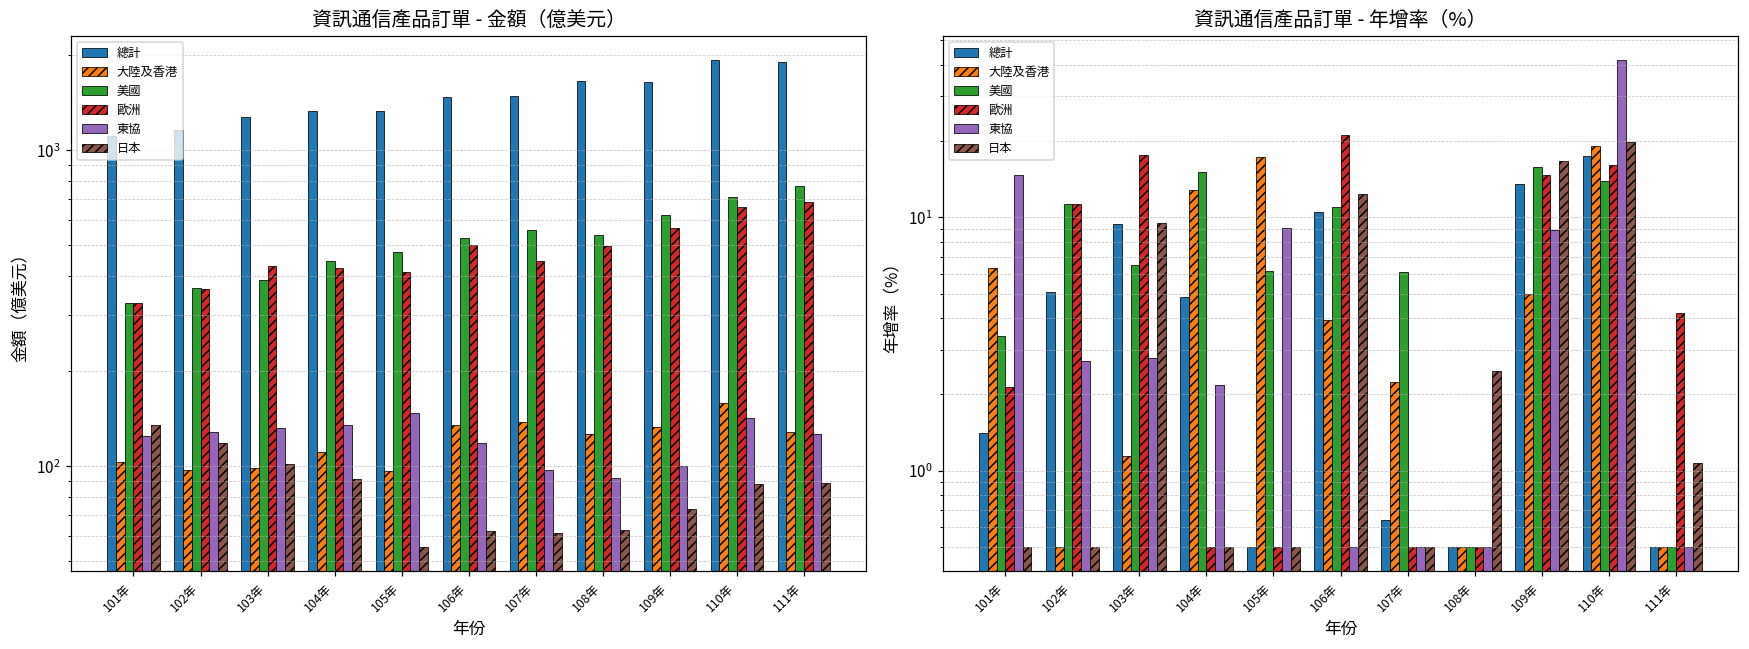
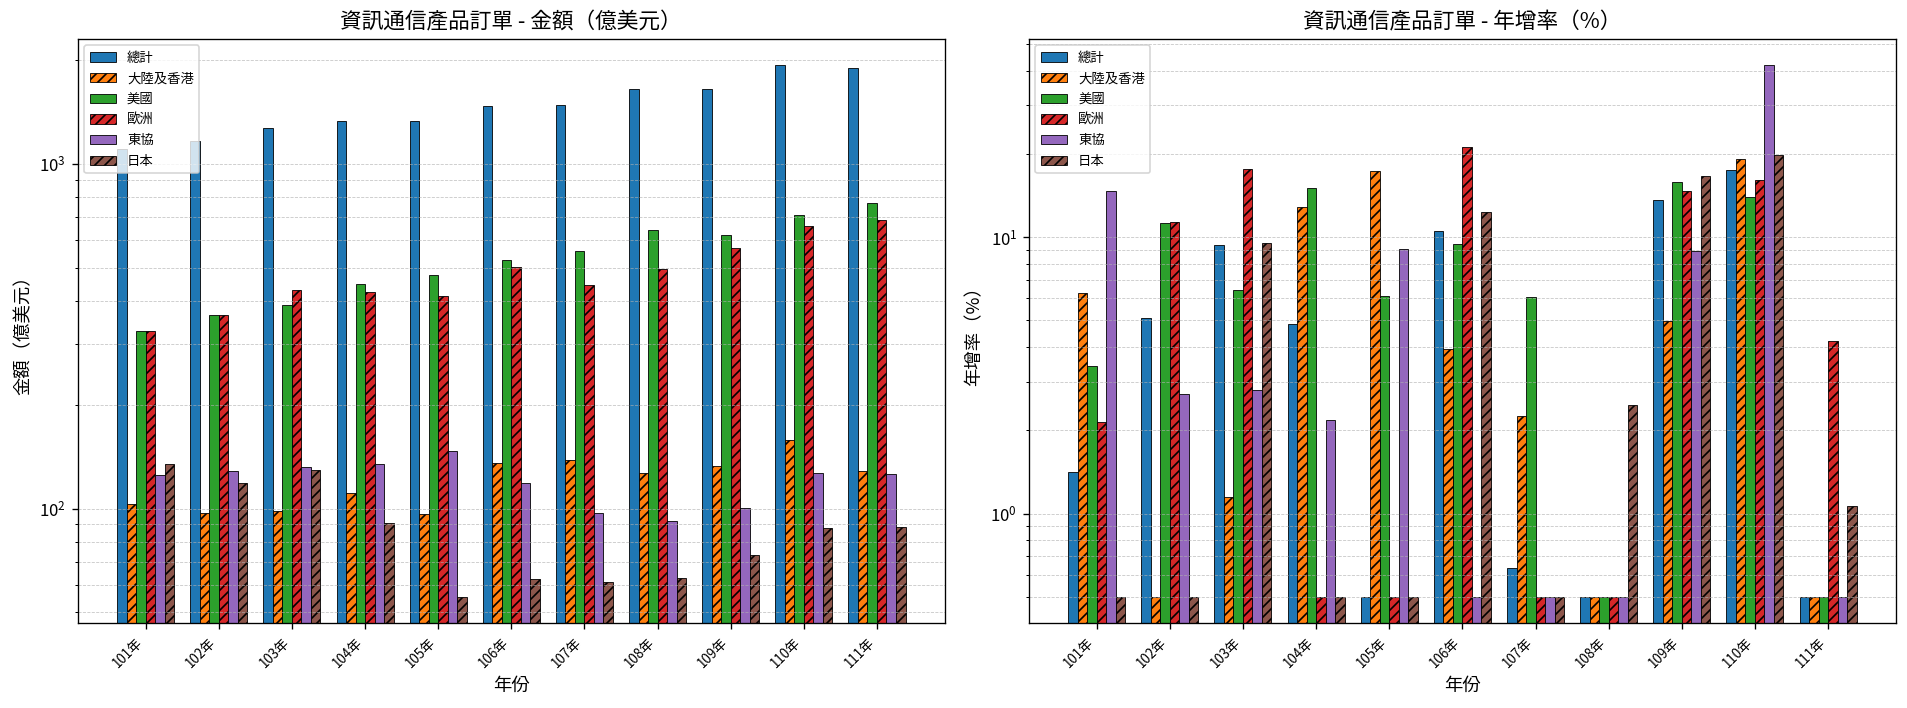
資訊通信產品訂單 - 金額（億美元）, 日本, 103年: 102 -> 130
資訊通信產品訂單 - 金額（億美元）, 美國, 108年: 540 -> 640
資訊通信產品訂單 - 金額（億美元）, 東協, 110年: 140 -> 130
資訊通信產品訂單 - 年增率（%）, 美國, 106年: 11 -> 9.4
